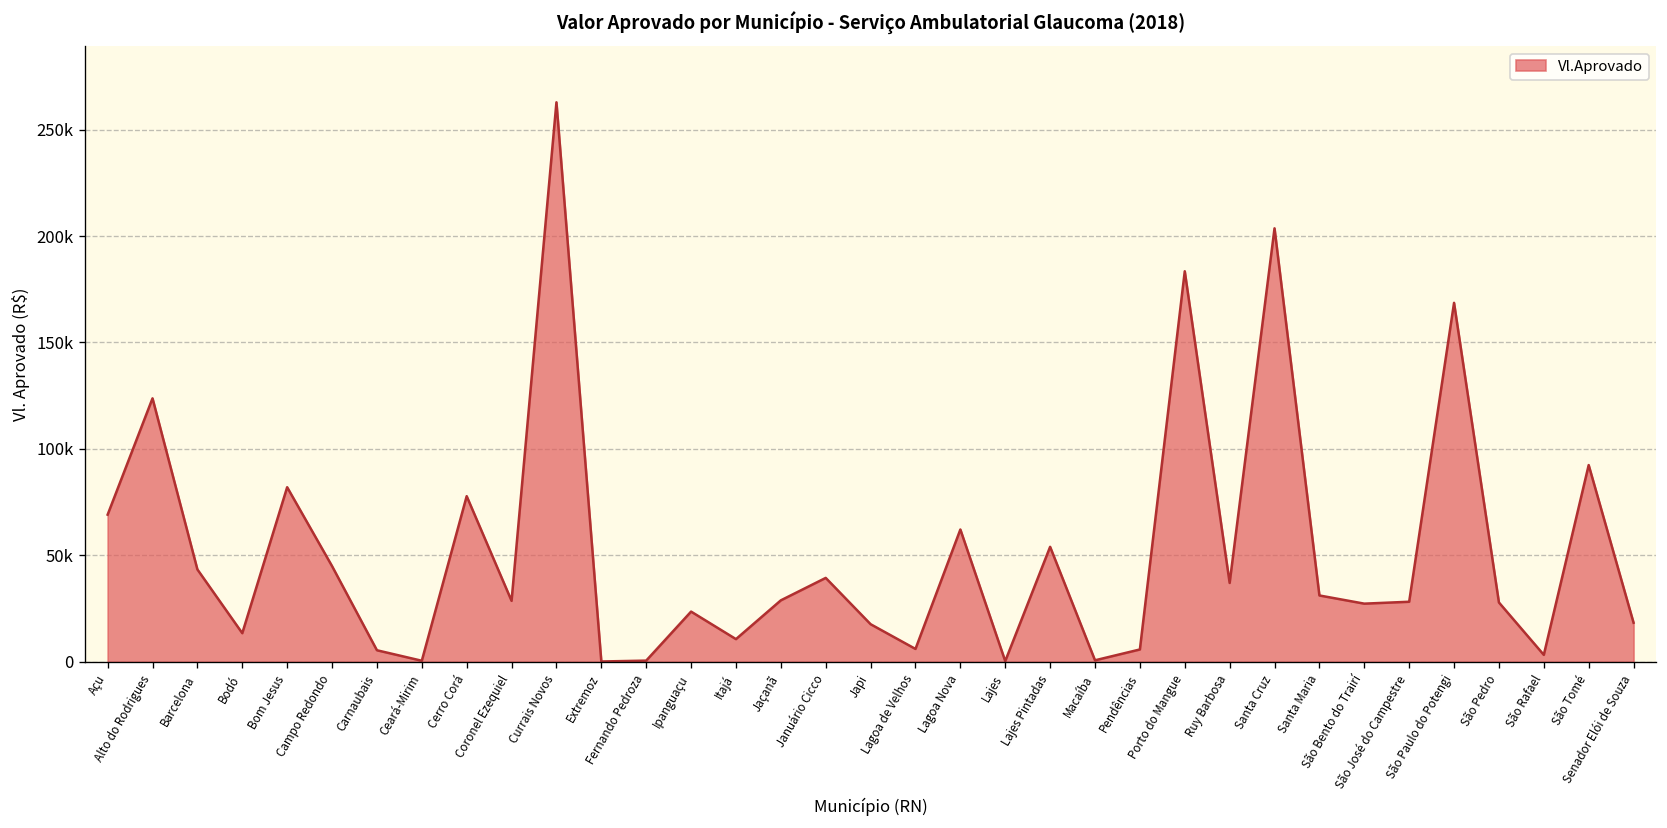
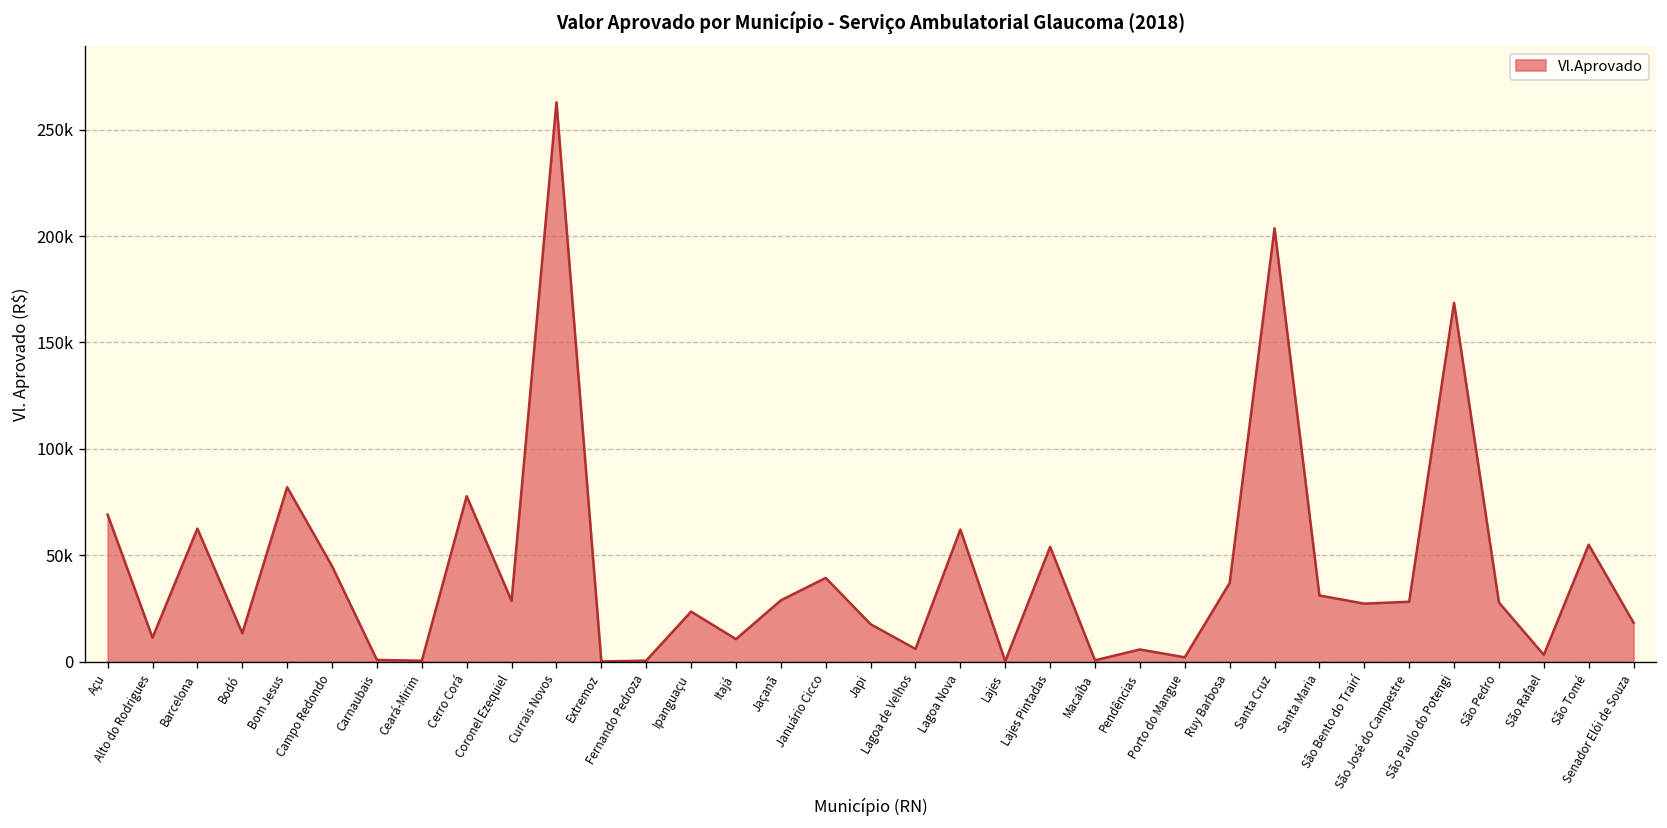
Alto do Rodrigues: 124000 -> 11000
Barcelona: 43000 -> 63000
Carnaubais: 5000 -> 1000
Porto do Mangue: 183000 -> 2000
São Tomé: 92000 -> 55000
